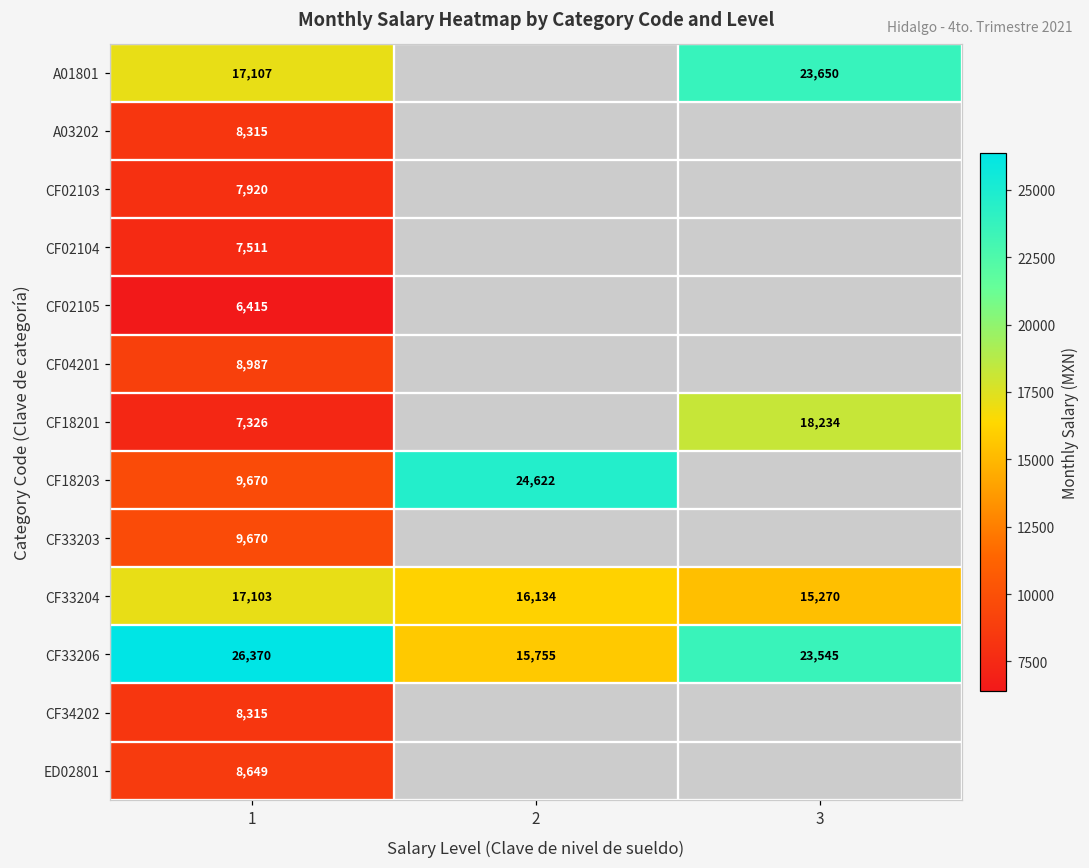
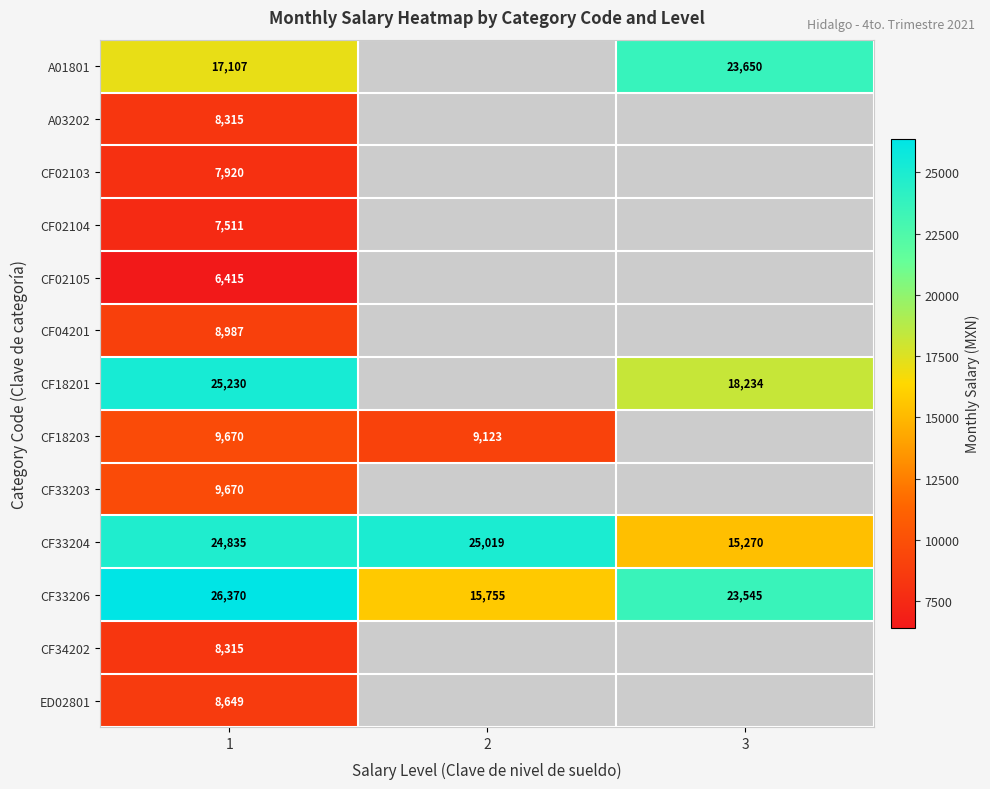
CF18201, 1: 7,326 -> 25,230
CF18203, 2: 24,622 -> 9,123
CF33204, 1: 17,103 -> 24,835
CF33204, 2: 16,134 -> 25,019
